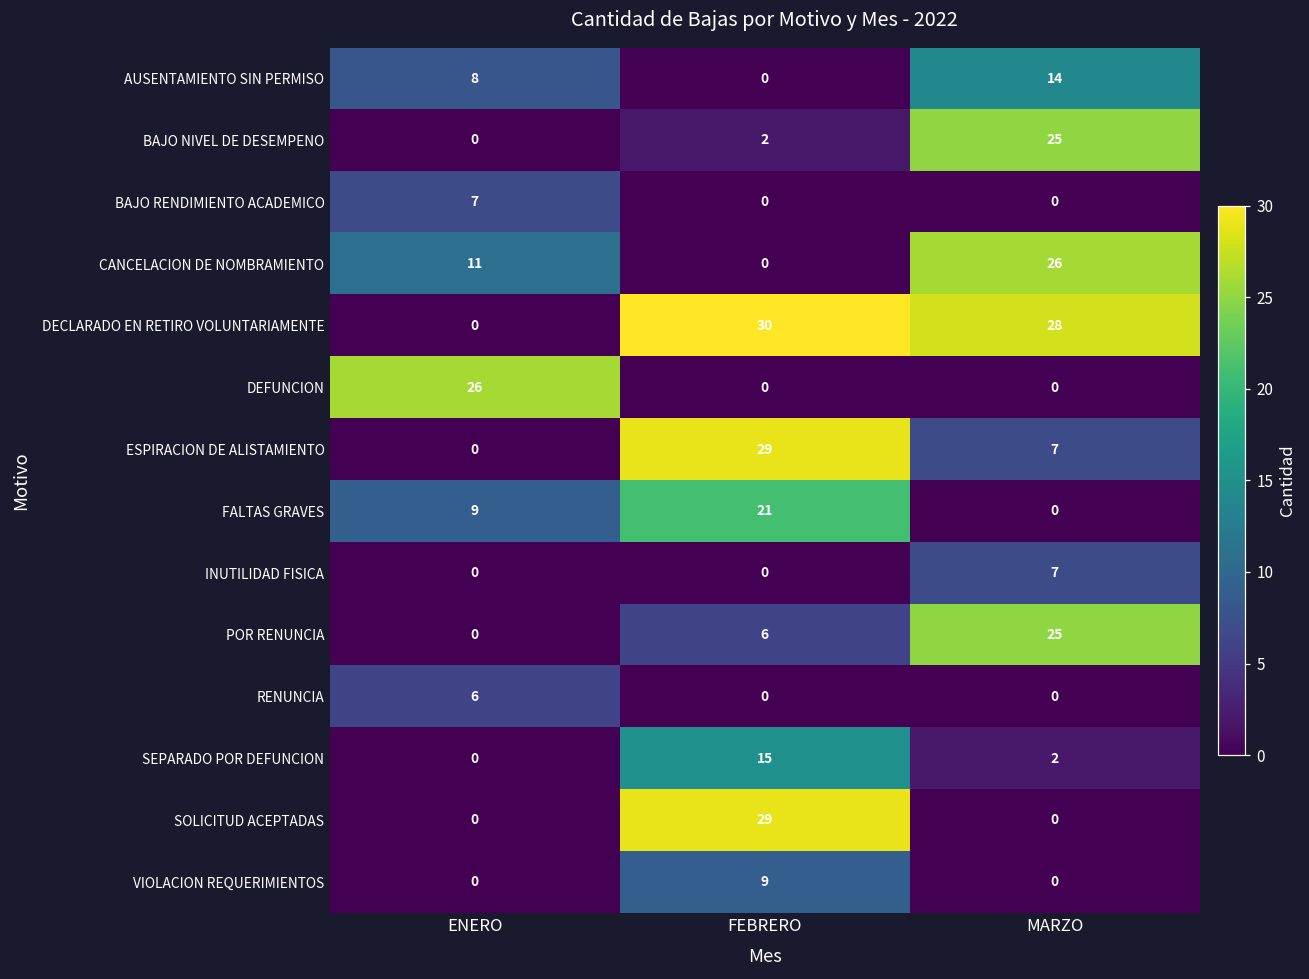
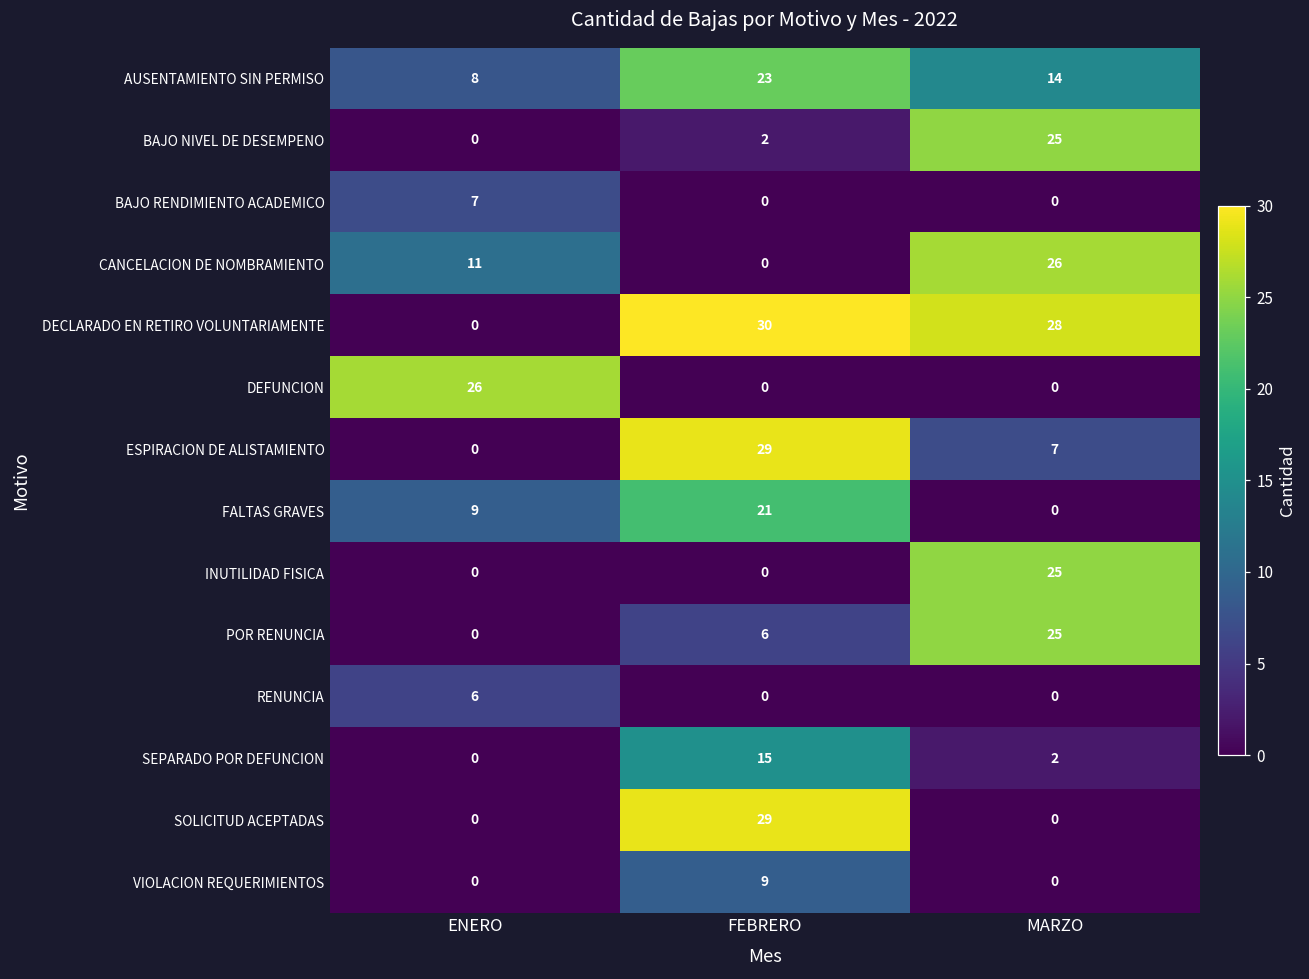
AUSENTAMIENTO SIN PERMISO, FEBRERO: 0 -> 23
INUTILIDAD FISICA, MARZO: 7 -> 25
